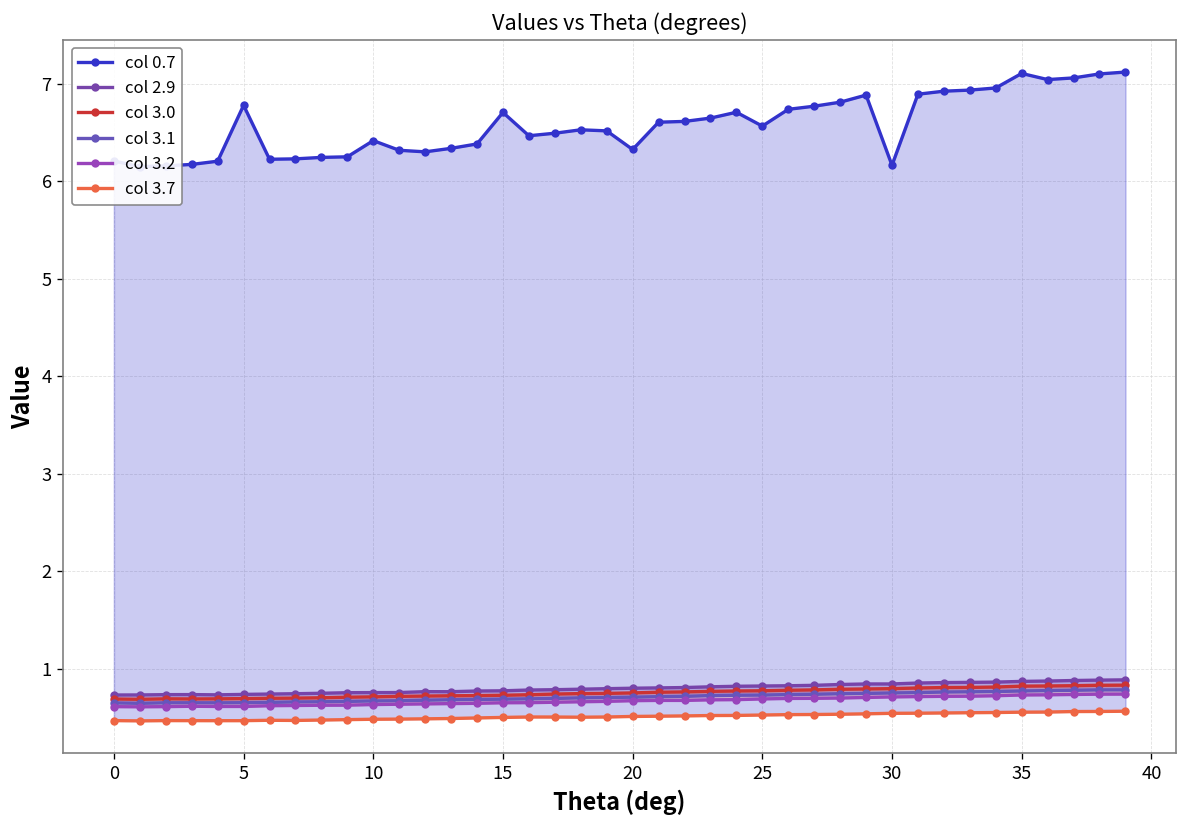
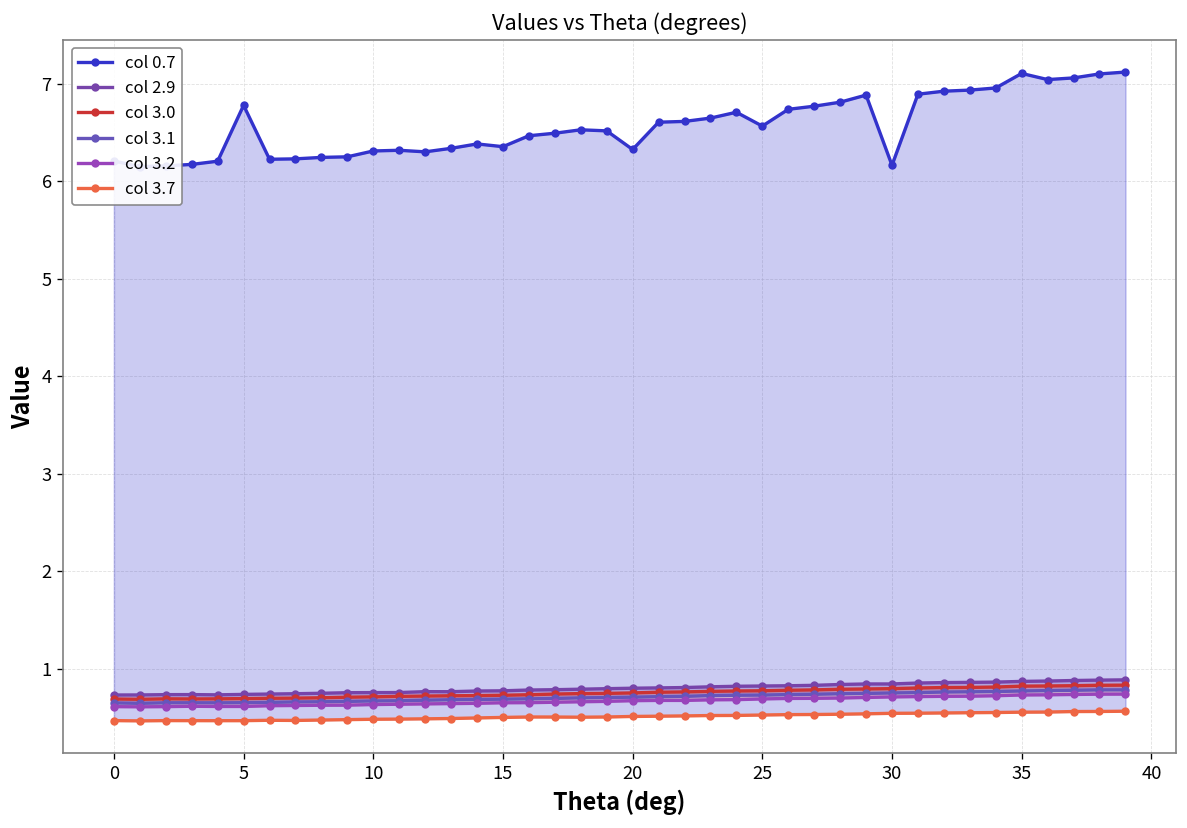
col 0.7, 10: 6.4 -> 6.3
col 0.7, 15: 6.7 -> 6.4
